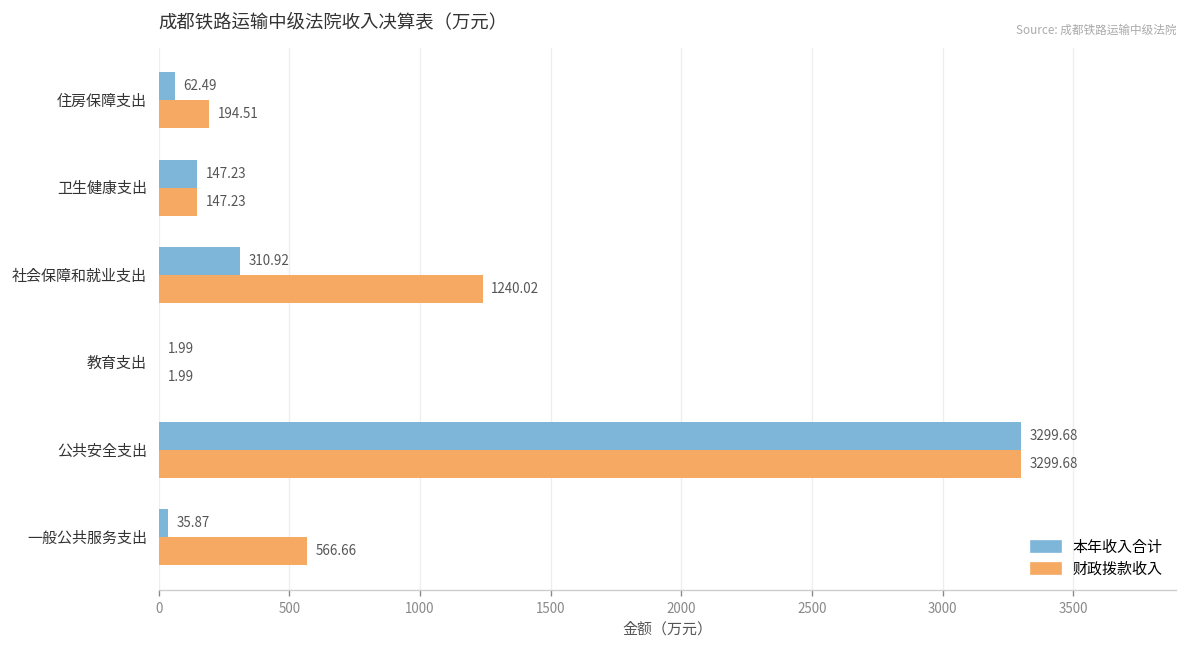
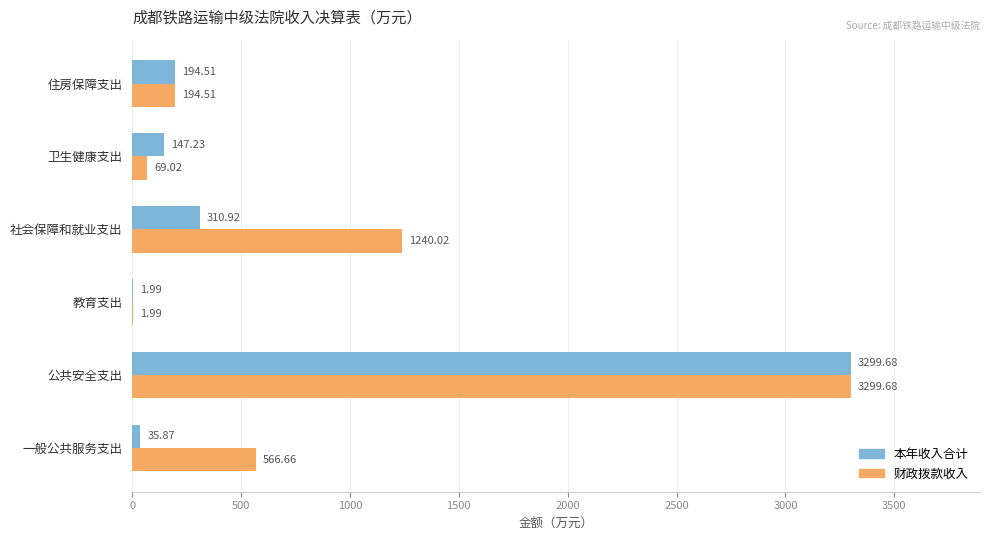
本年收入合计, 住房保障支出: 62.49 -> 194.51
财政拨款收入, 卫生健康支出: 147.23 -> 69.02
